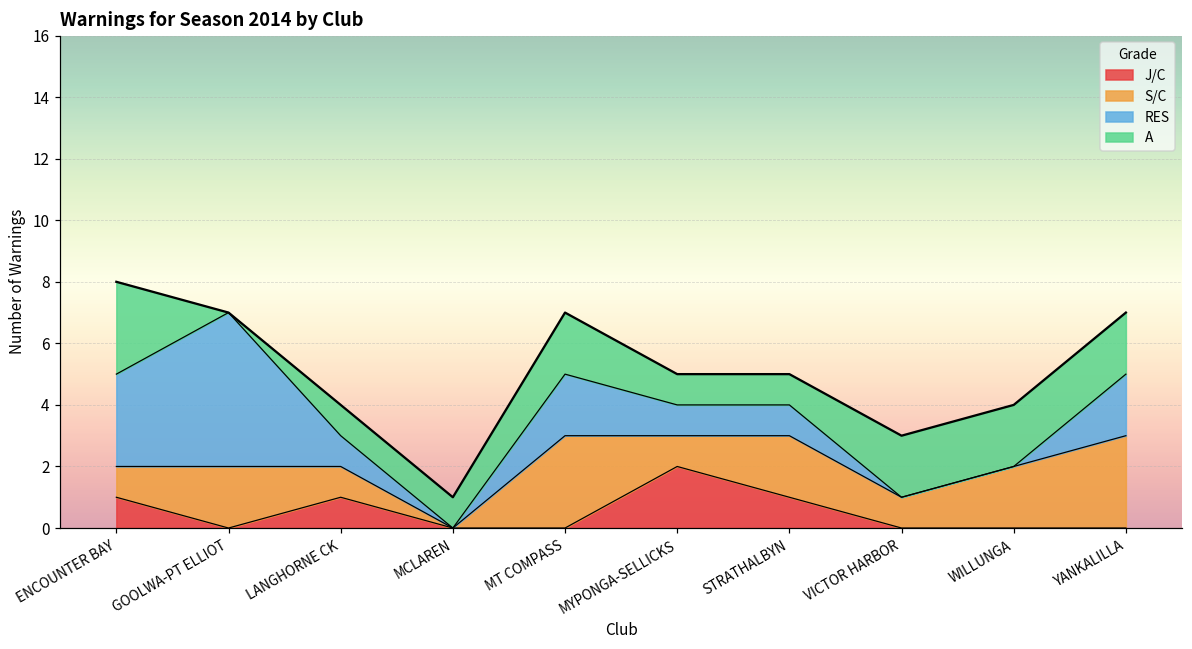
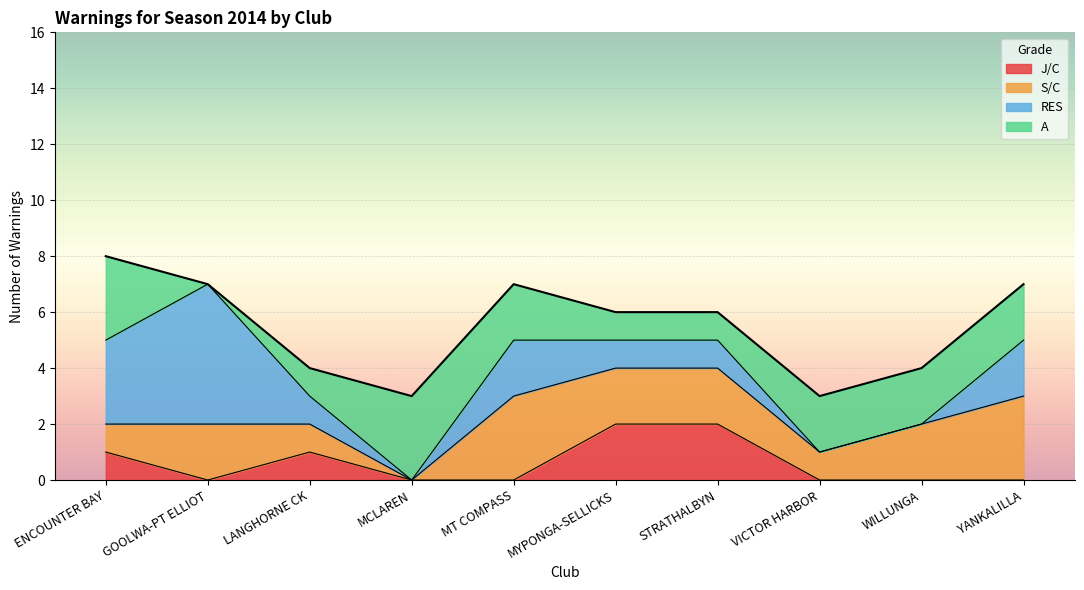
A, MCLAREN: 1 -> 3
S/C, MYPONGA-SELLICKS: 1 -> 2
J/C, STRATHALBYN: 1 -> 2
